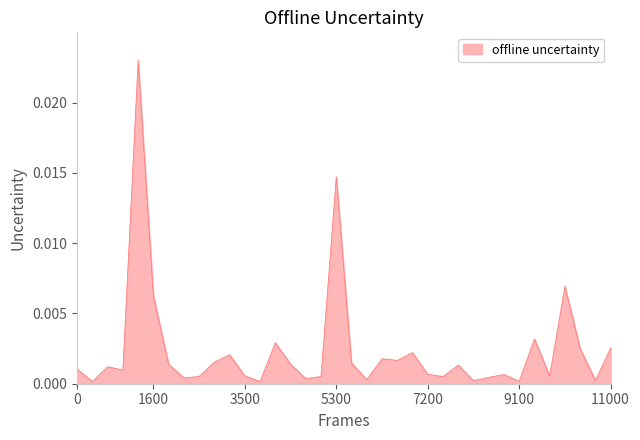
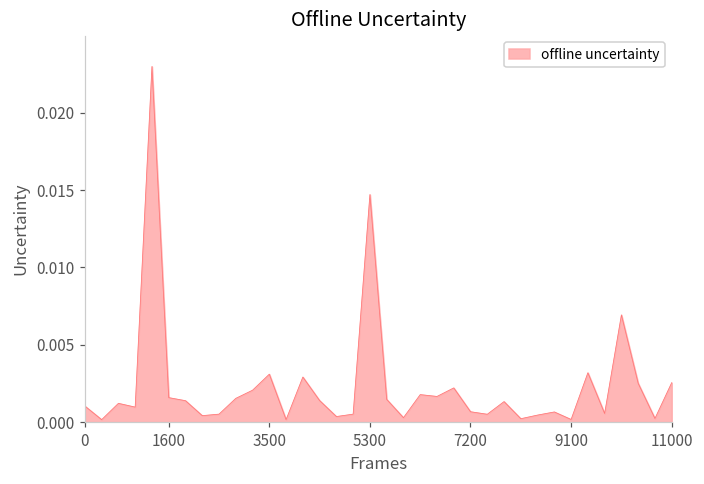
1600: 0.0063 -> 0.0016
3500: 0.0006 -> 0.0031
